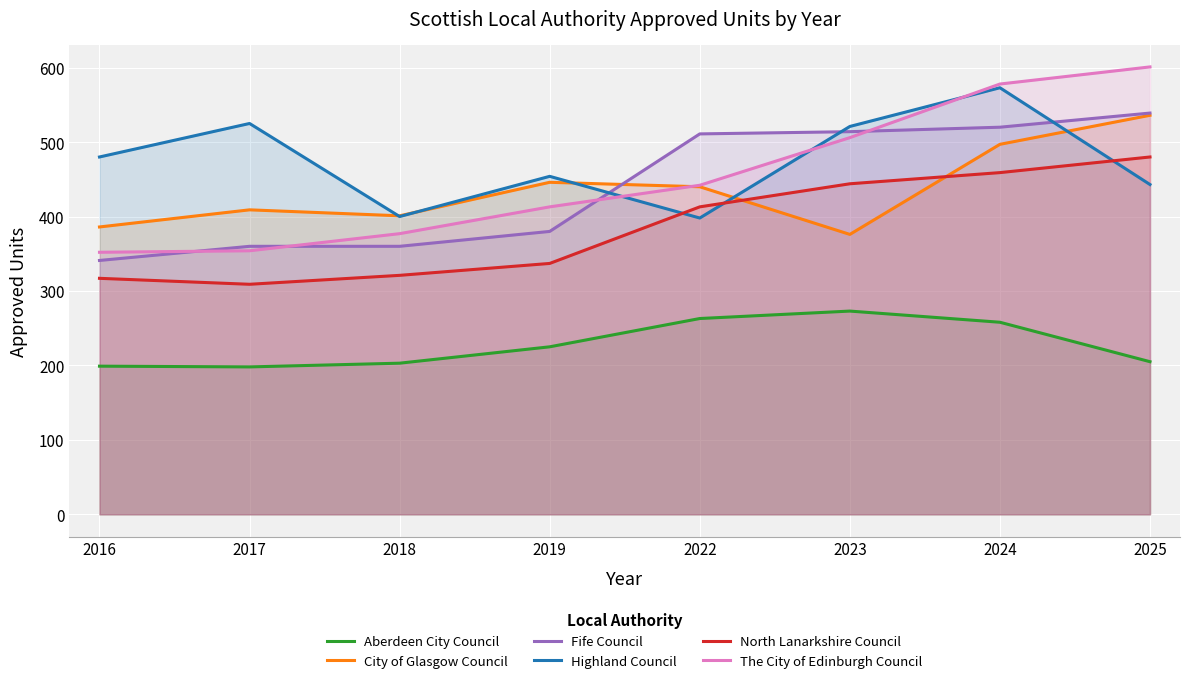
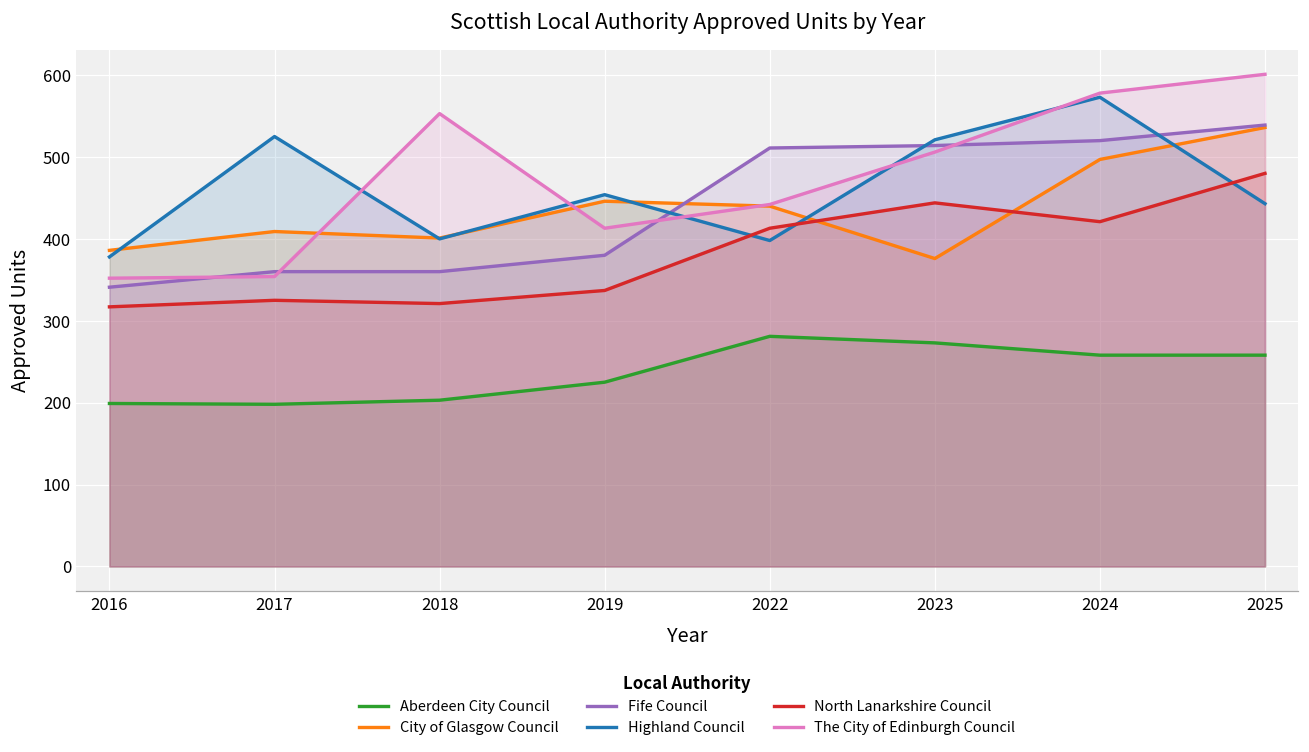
Highland Council, 2016: 480 -> 380
North Lanarkshire Council, 2017: 310 -> 330
The City of Edinburgh Council, 2018: 380 -> 550
Aberdeen City Council, 2022: 260 -> 280
North Lanarkshire Council, 2024: 460 -> 420
Aberdeen City Council, 2025: 210 -> 260
